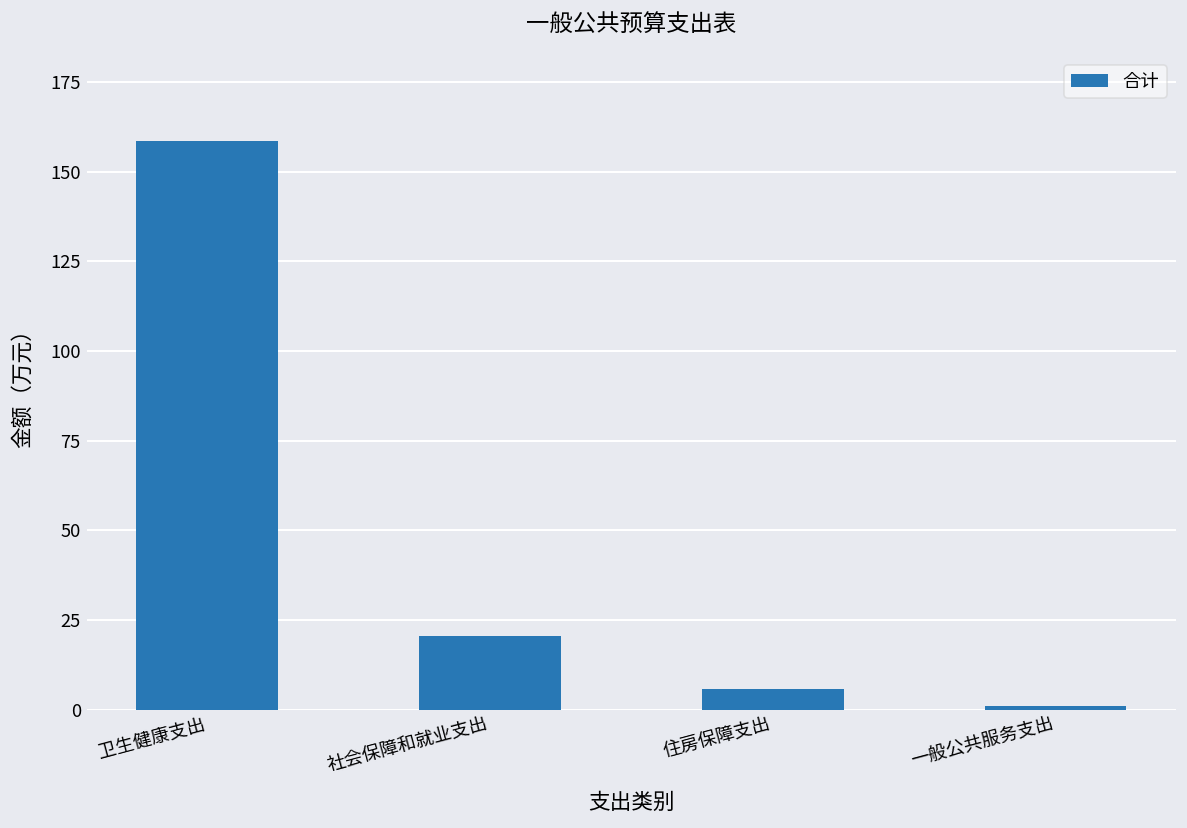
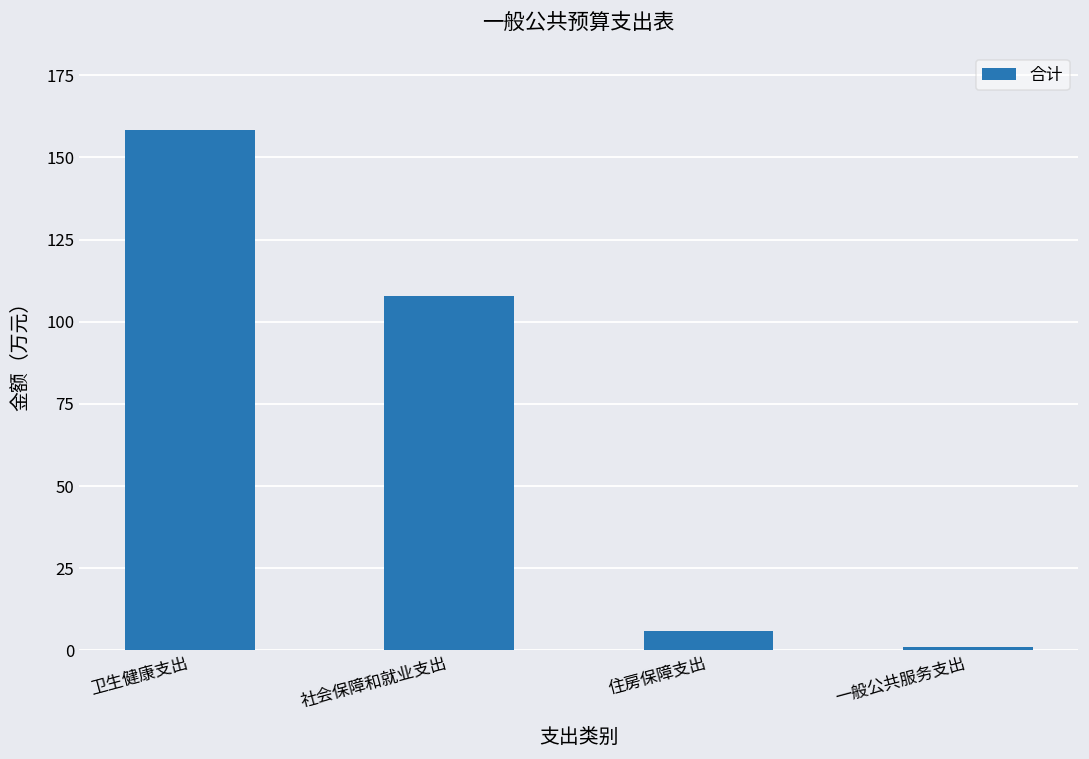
社会保障和就业支出: 21 -> 108
